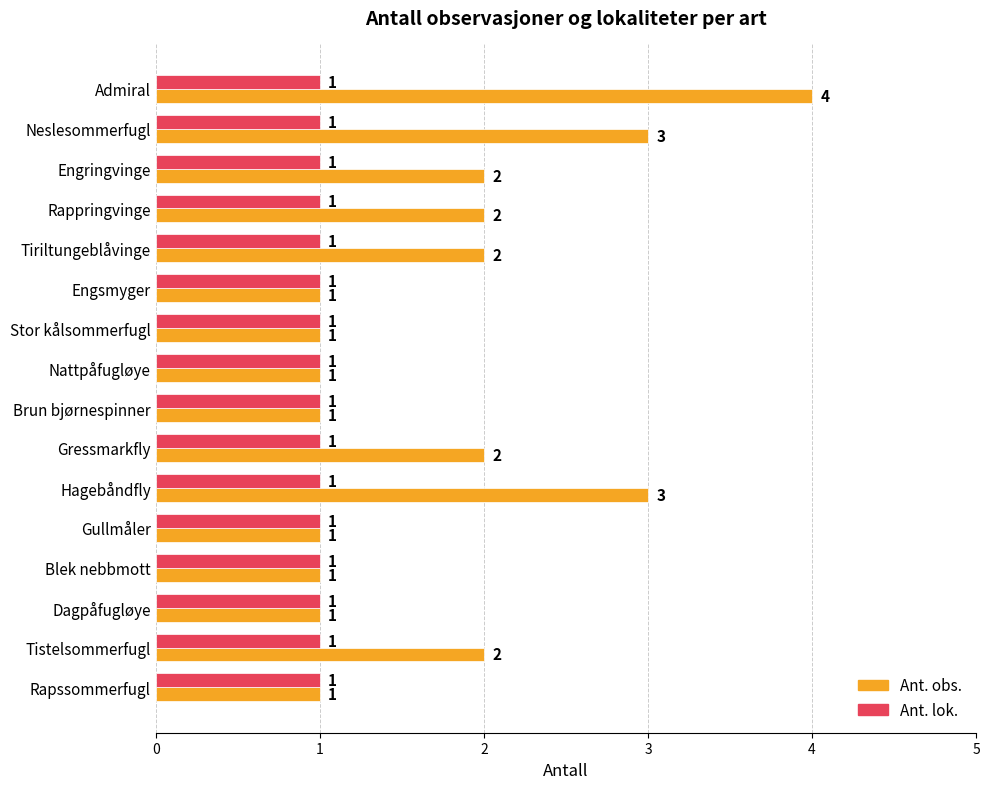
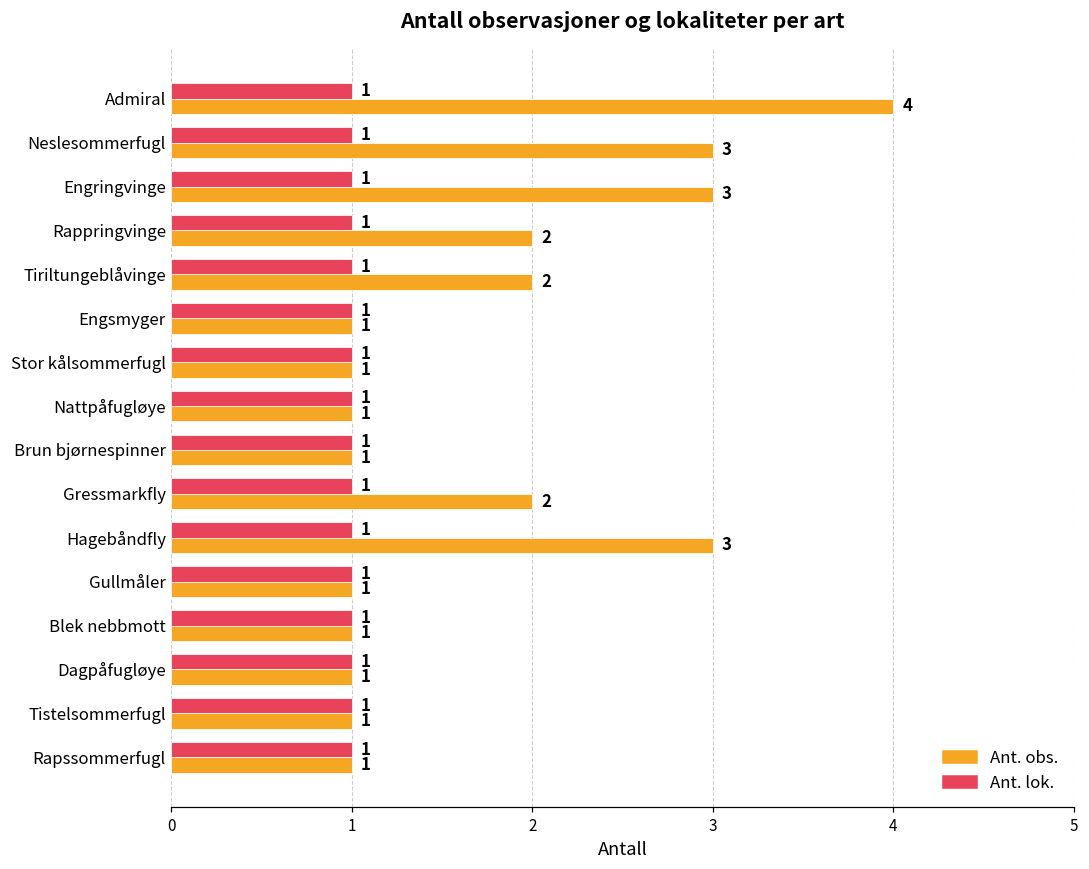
Ant. obs., Engringvinge: 2 -> 3
Ant. obs., Tistelsommerfugl: 2 -> 1
